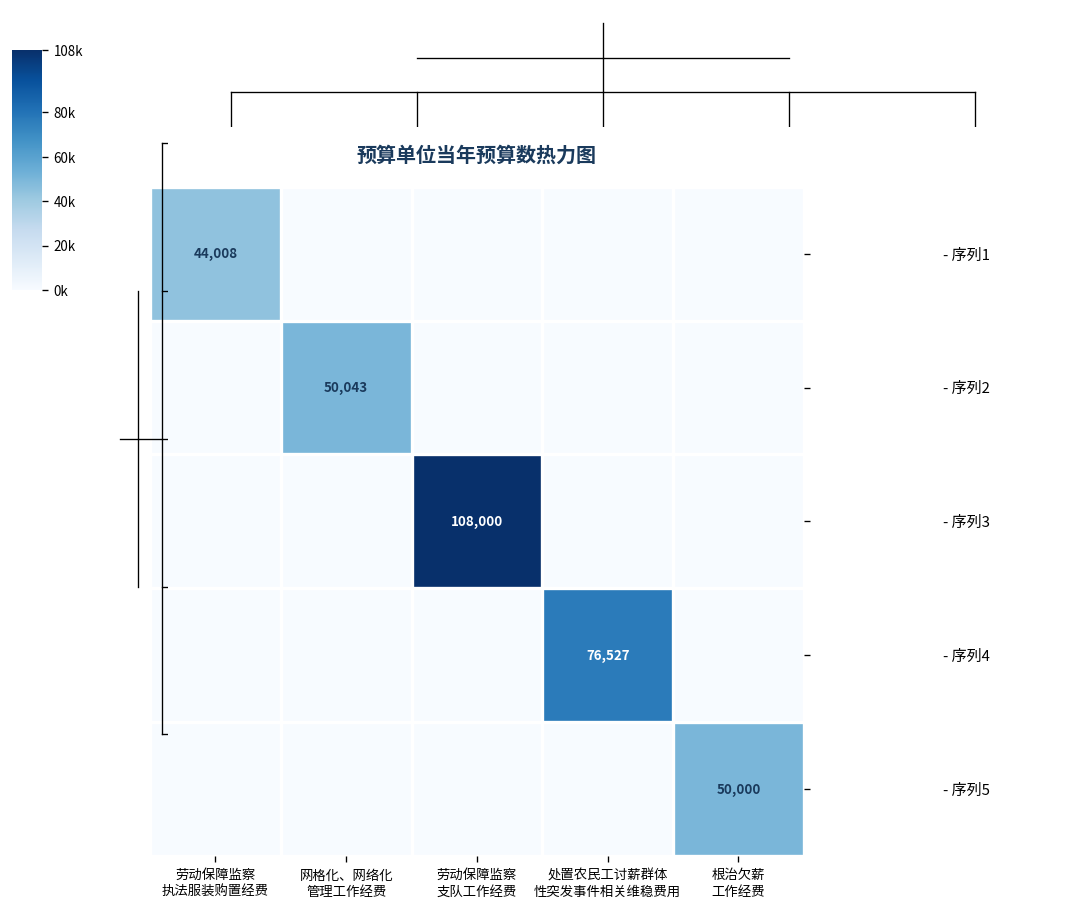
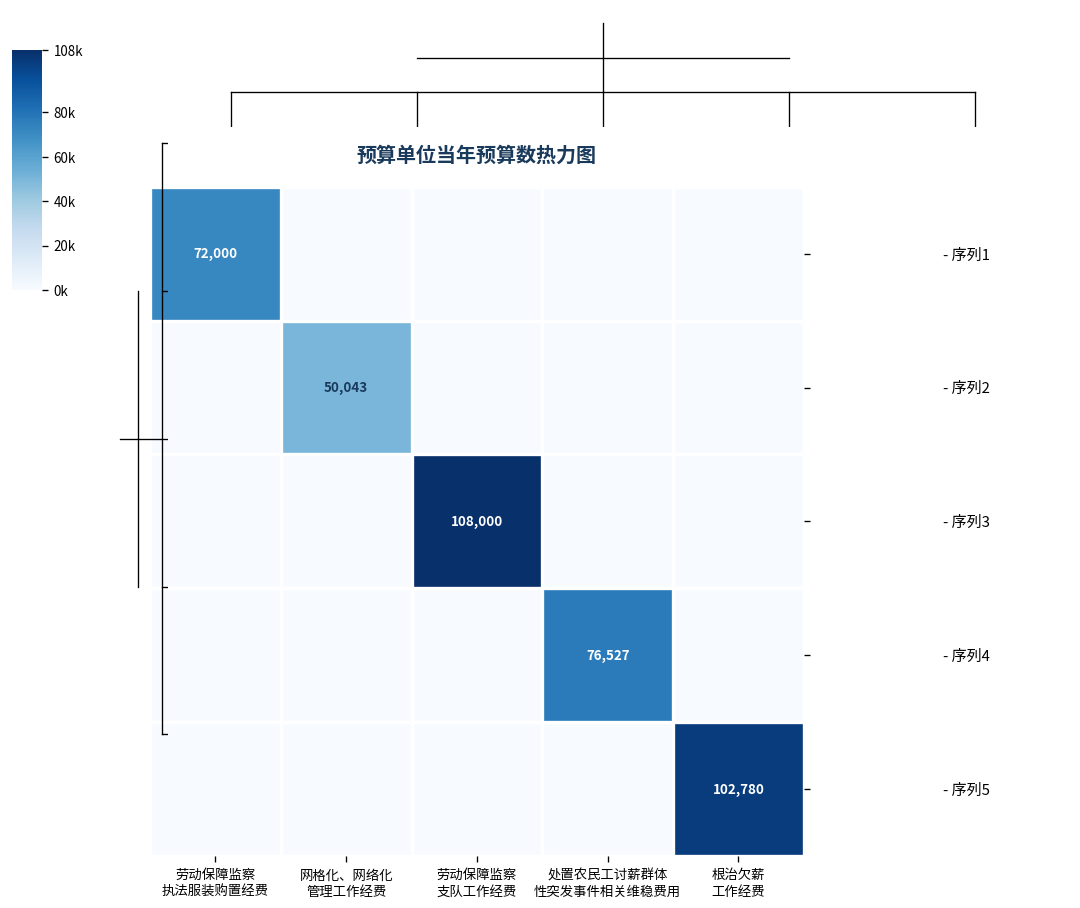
预算单位当年预算数热力图, - 序列1, 劳动保障监察 执法服装购置经费: 44,008 -> 72,000
预算单位当年预算数热力图, - 序列5, 根治欠薪 工作经费: 50,000 -> 102,780
